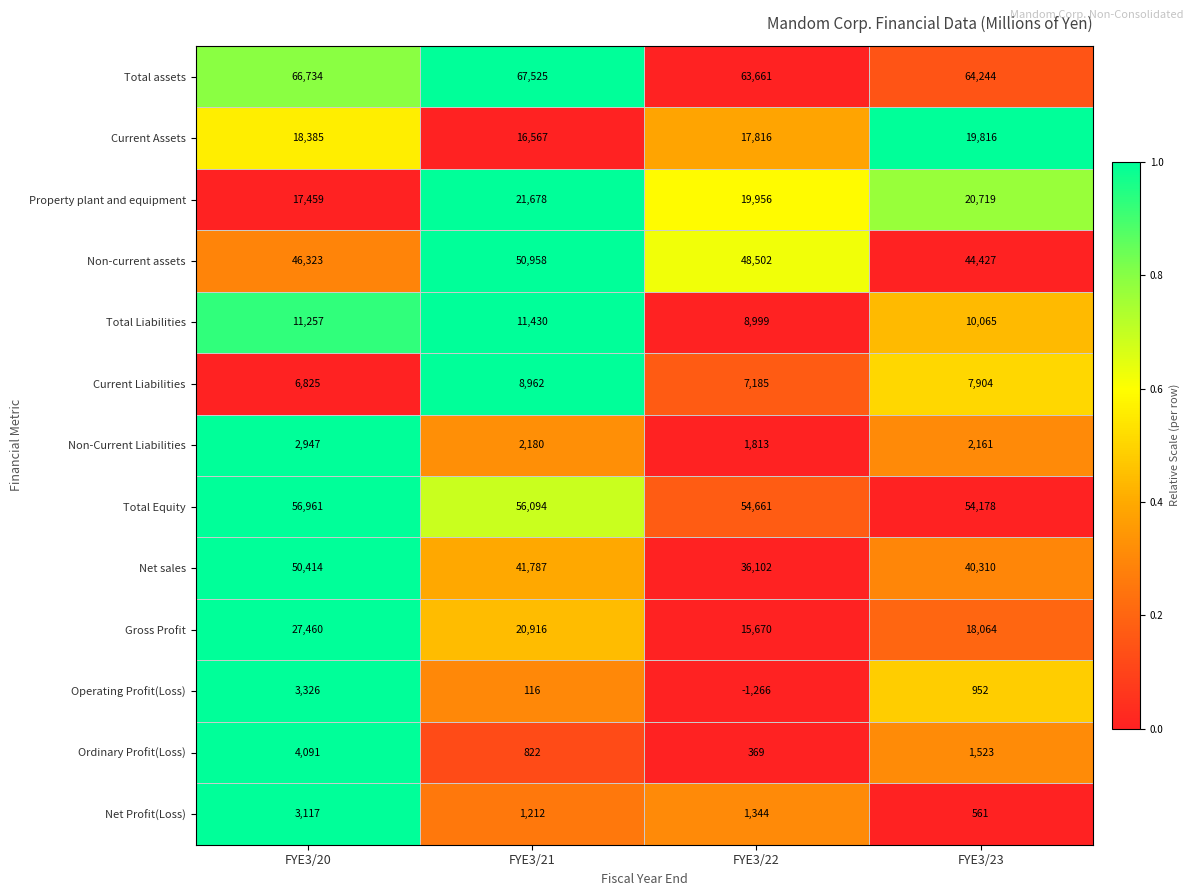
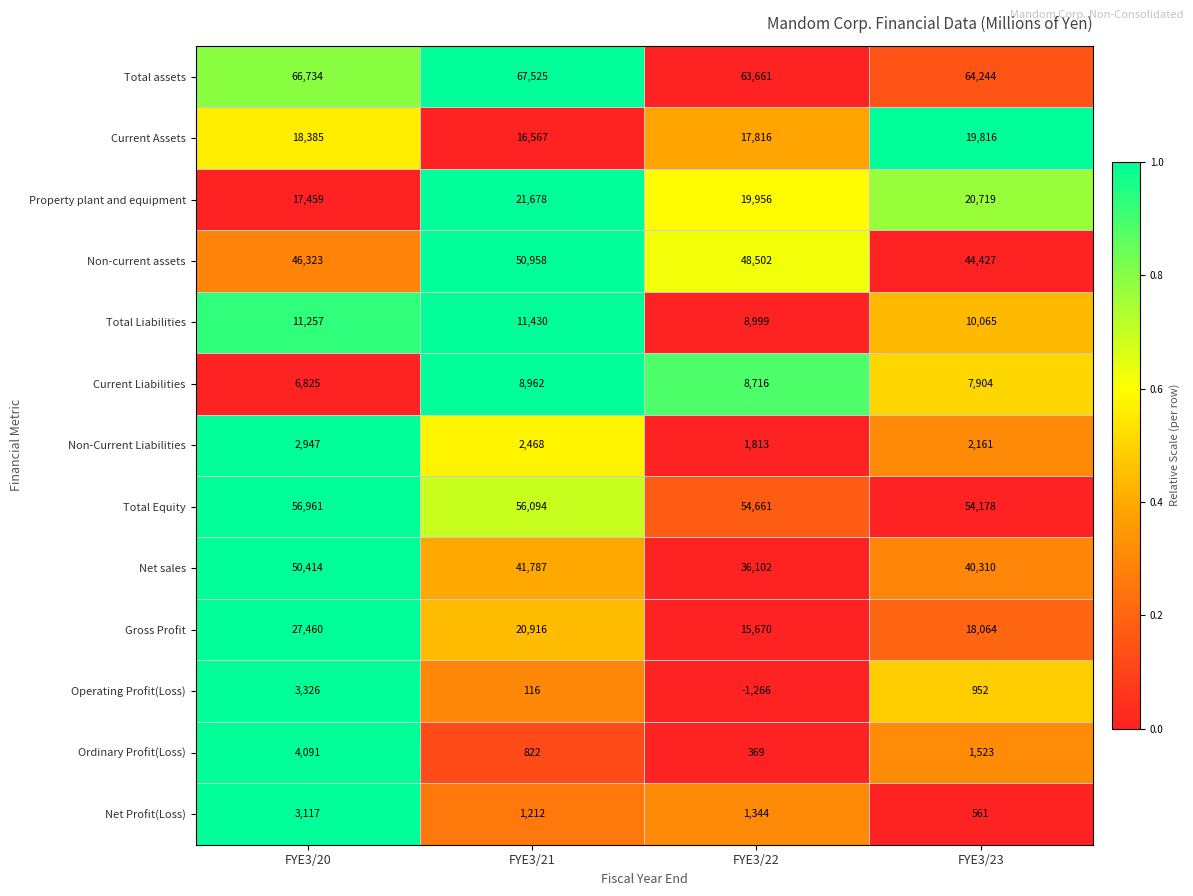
Current Liabilities, FYE3/22: 7,185 -> 8,716
Non-Current Liabilities, FYE3/21: 2,180 -> 2,468
